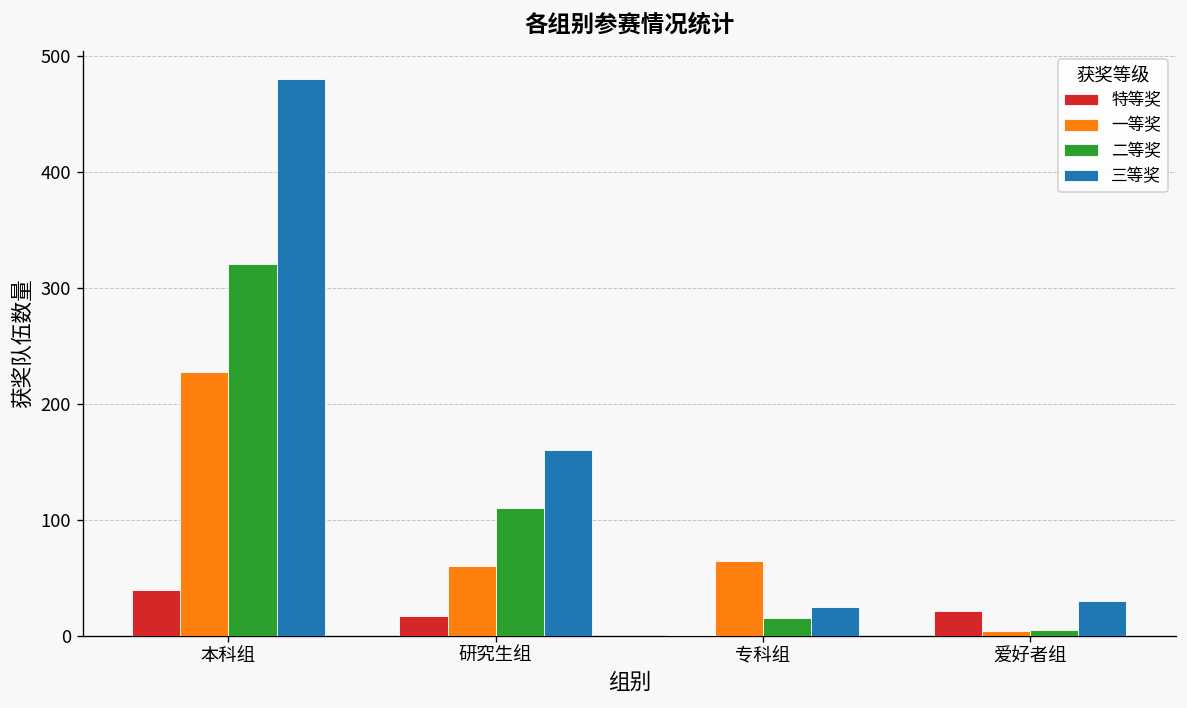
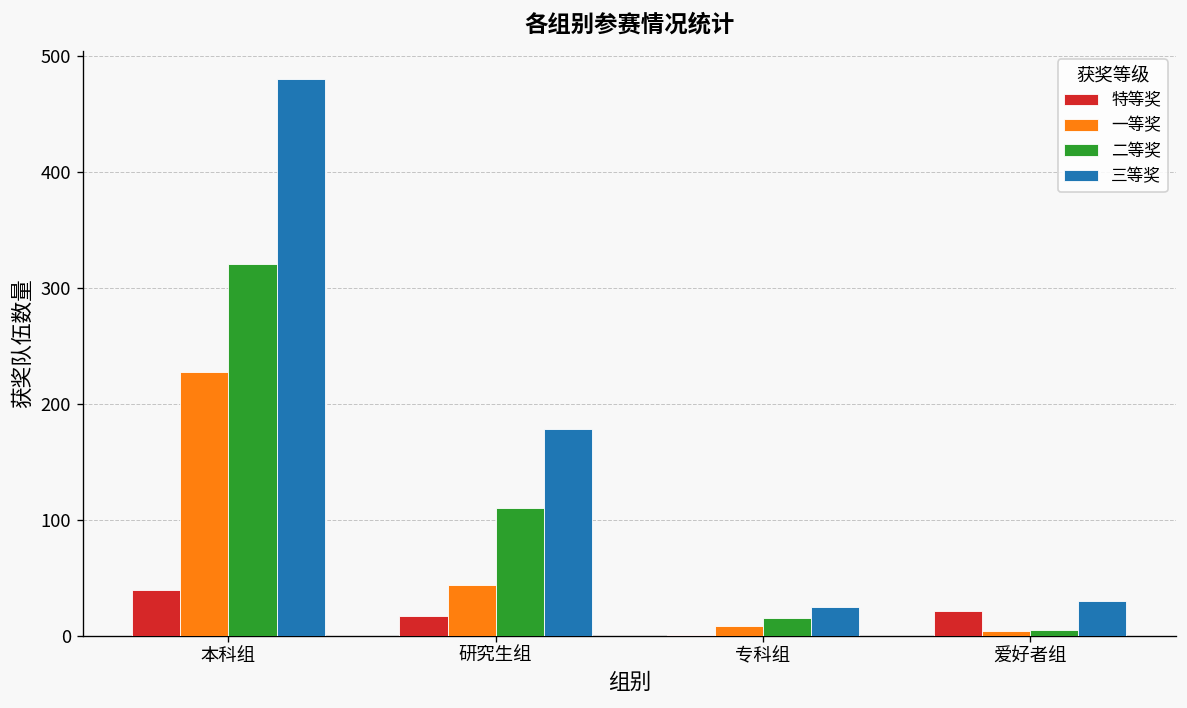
一等奖, 研究生组: 60 -> 40
三等奖, 研究生组: 160 -> 180
一等奖, 专科组: 60 -> 10
